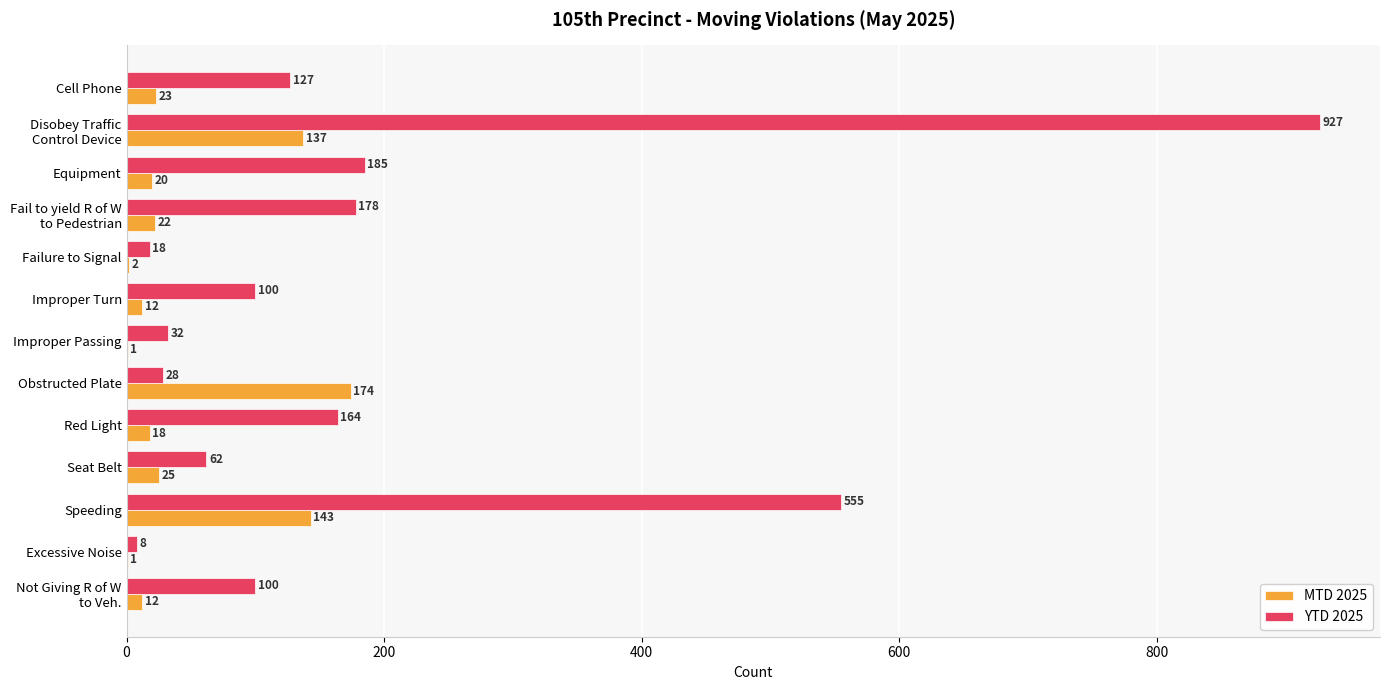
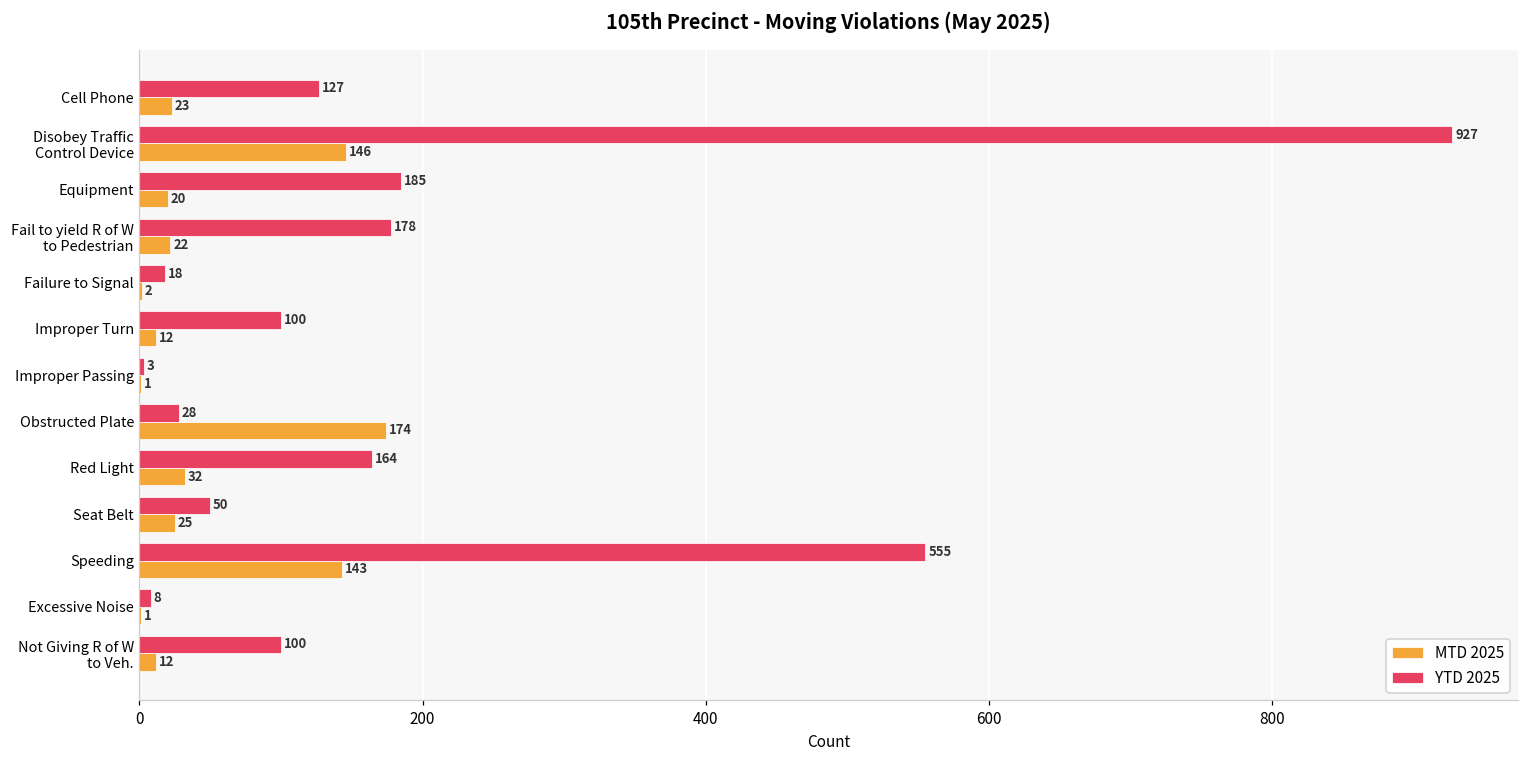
MTD 2025, Disobey Traffic Control Device: 137 -> 146
YTD 2025, Improper Passing: 32 -> 3
MTD 2025, Red Light: 18 -> 32
YTD 2025, Seat Belt: 62 -> 50
